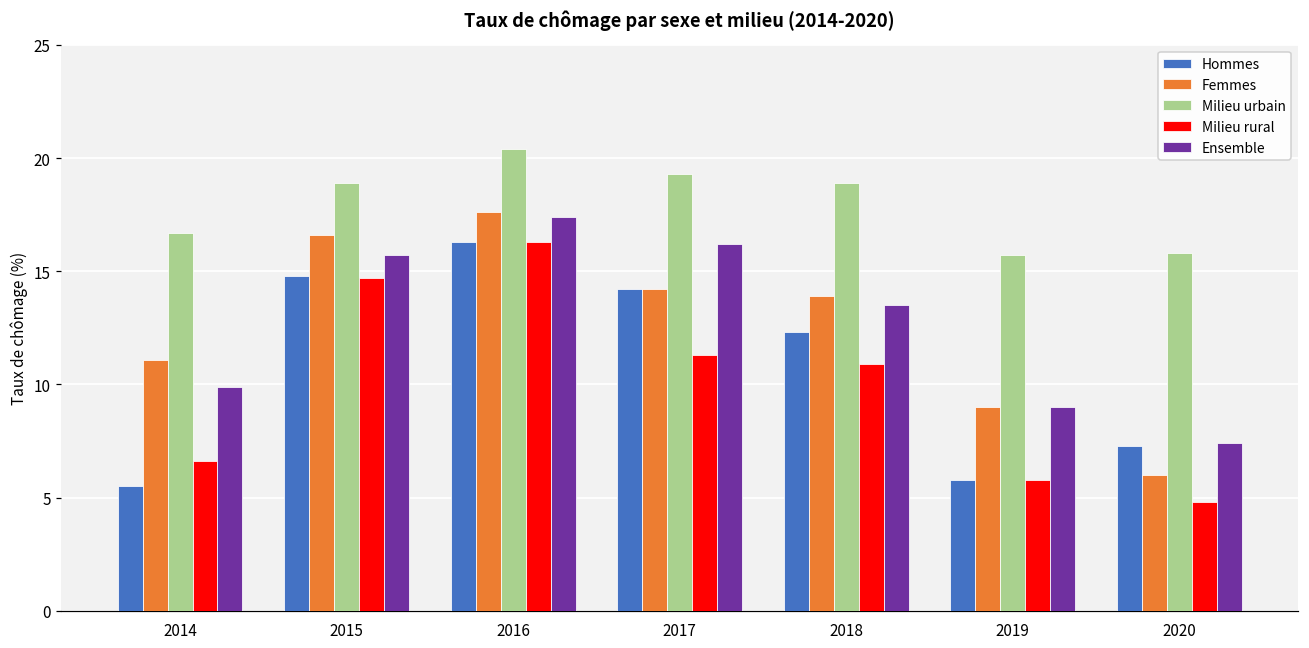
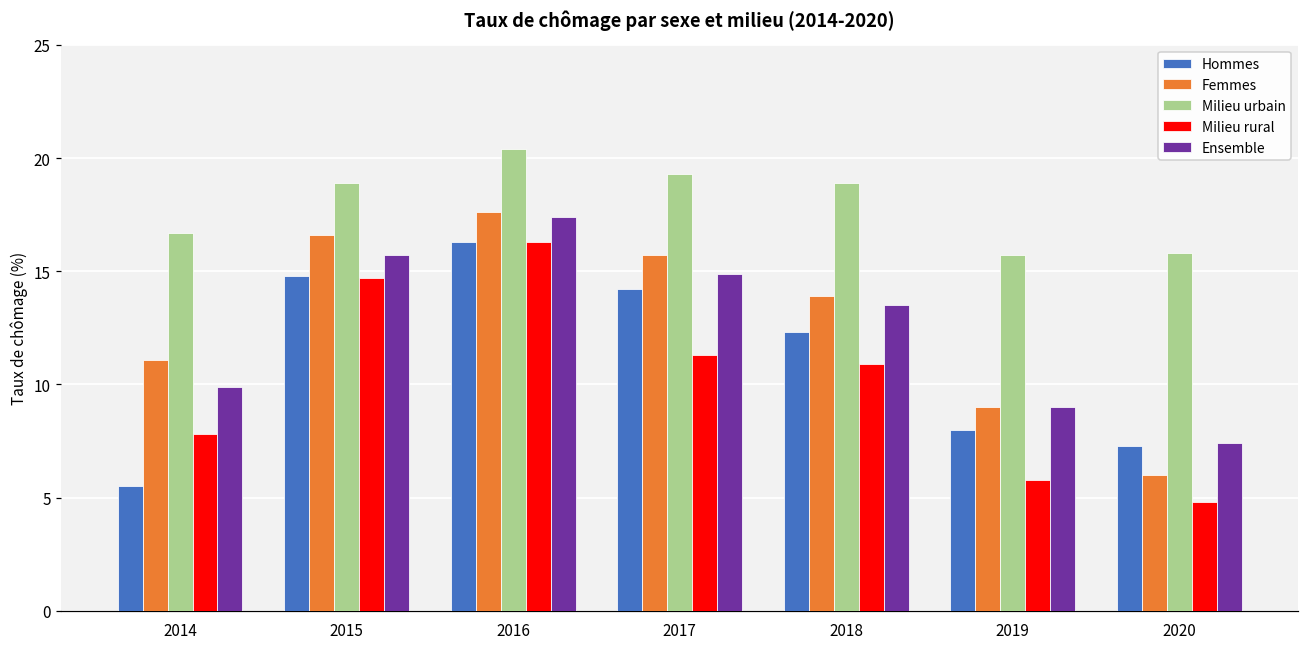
Milieu rural, 2014: 6.6 -> 7.8
Femmes, 2017: 14.2 -> 15.7
Ensemble, 2017: 16.2 -> 14.9
Hommes, 2019: 5.8 -> 8.0
